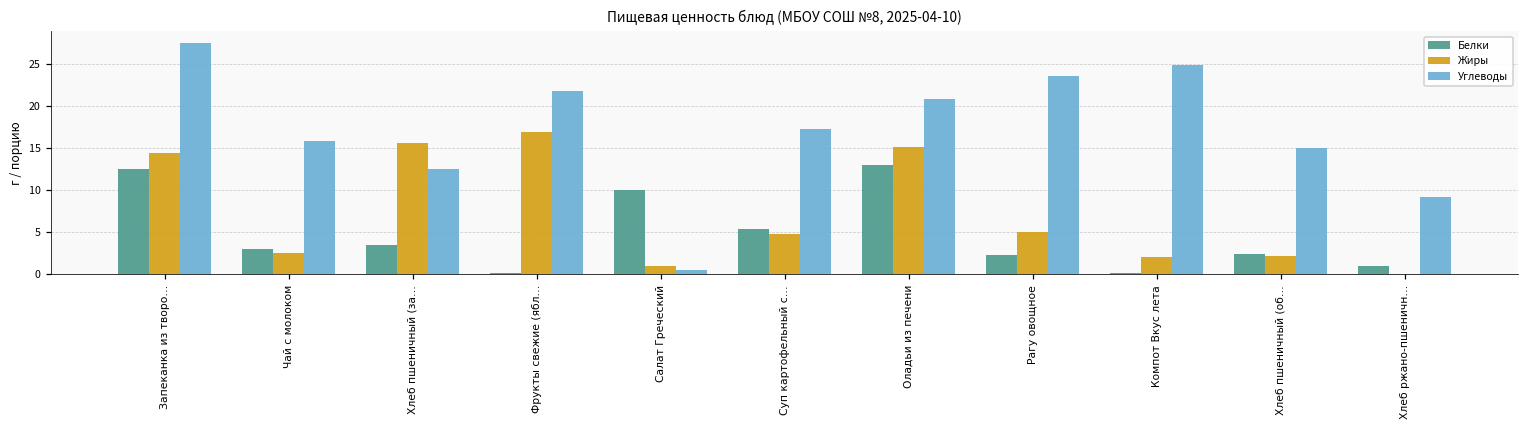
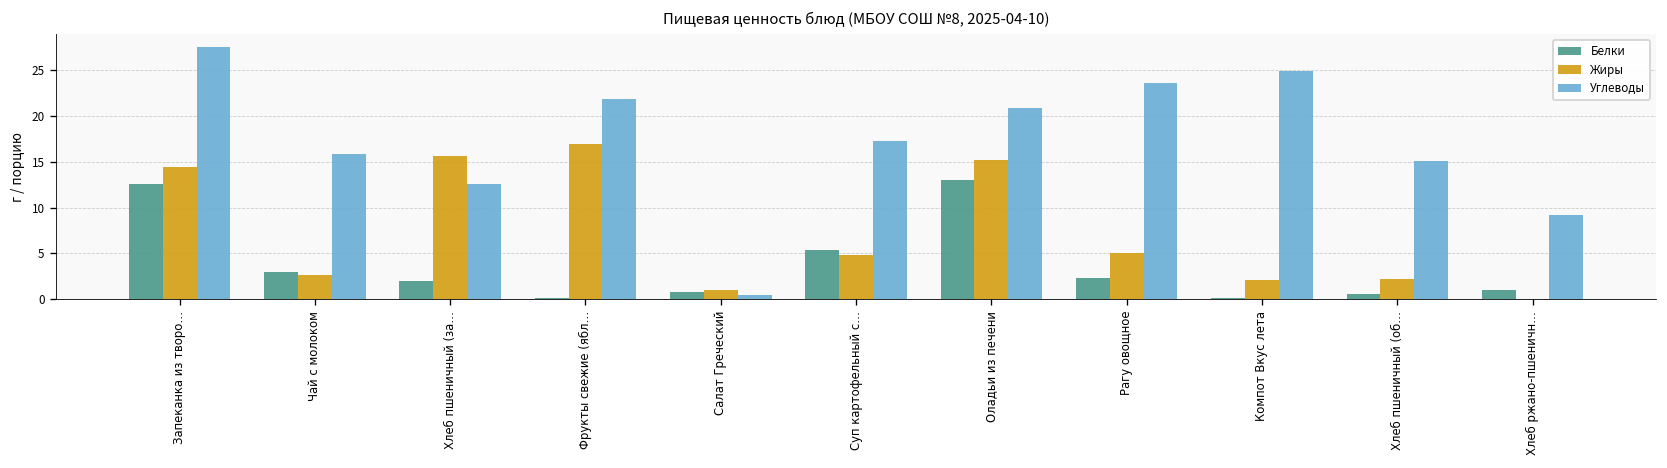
Белки, Хлеб пшеничный (за…: 3 -> 2
Белки, Салат Греческий: 10 -> 1
Белки, Хлеб пшеничный (об…: 2 -> 1
